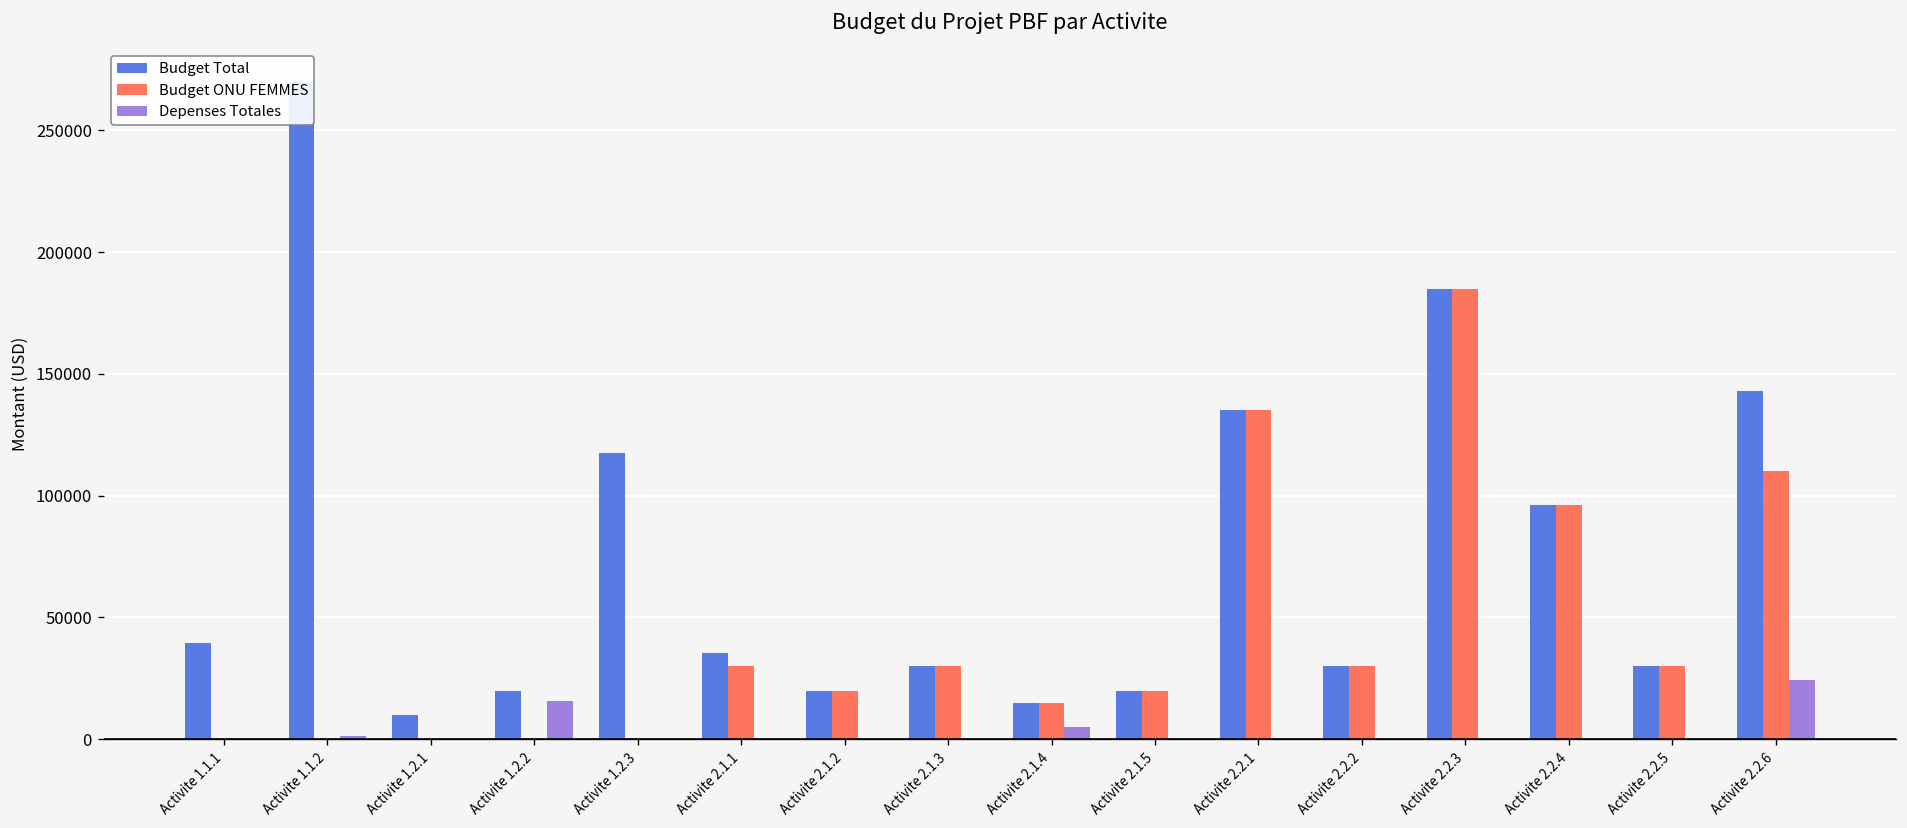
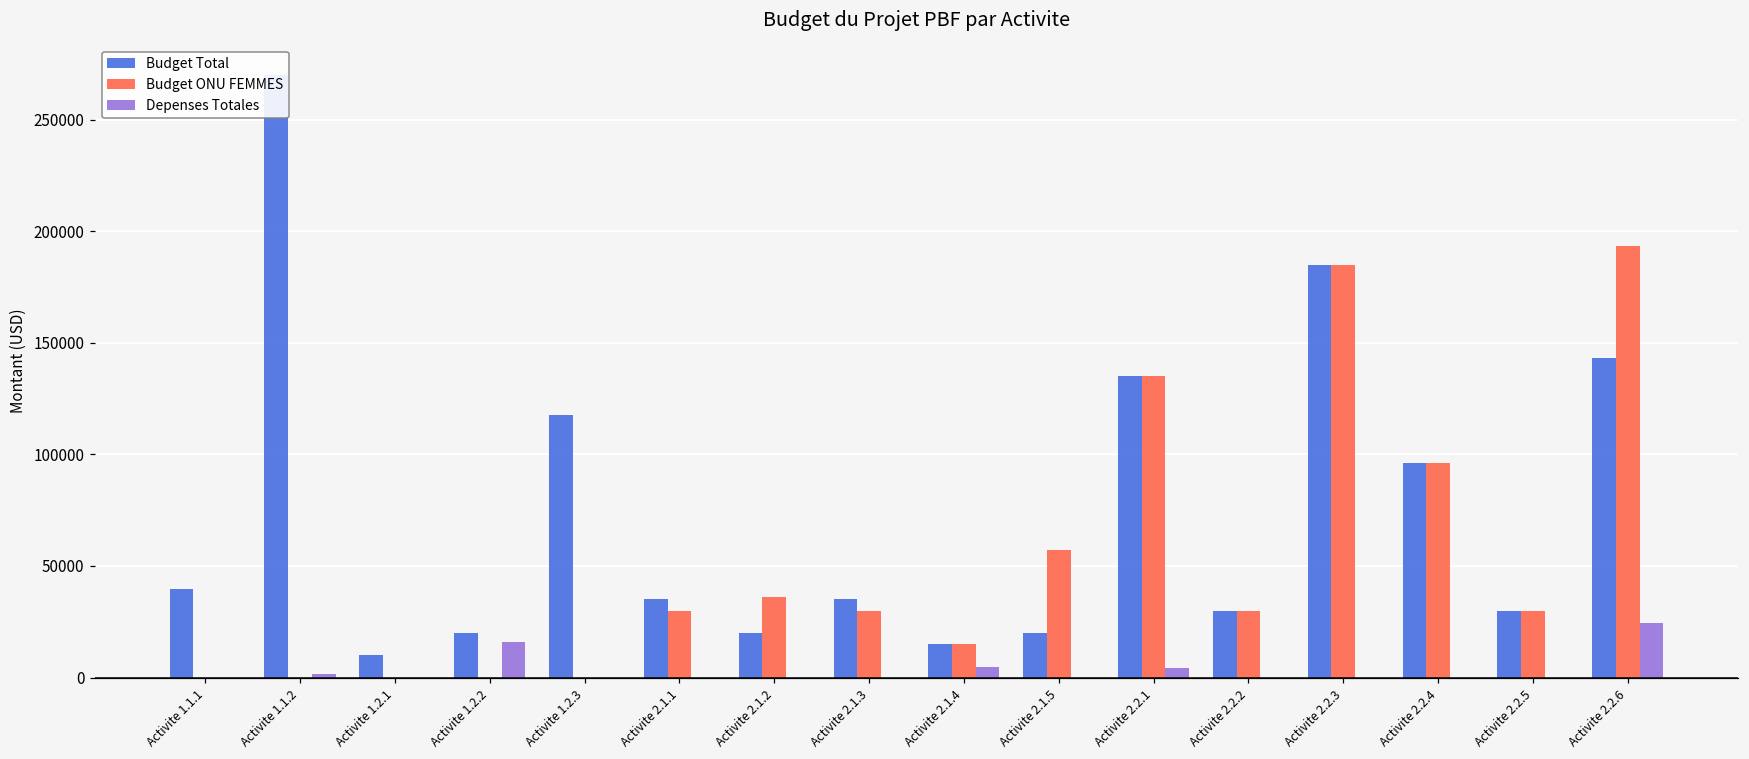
Budget ONU FEMMES, Activite 2.1.2: 20000 -> 36000
Budget Total, Activite 2.1.3: 30000 -> 35000
Budget ONU FEMMES, Activite 2.1.5: 20000 -> 57000
Depenses Totales, Activite 2.2.1: 0 -> 4000
Budget ONU FEMMES, Activite 2.2.6: 110000 -> 193000
